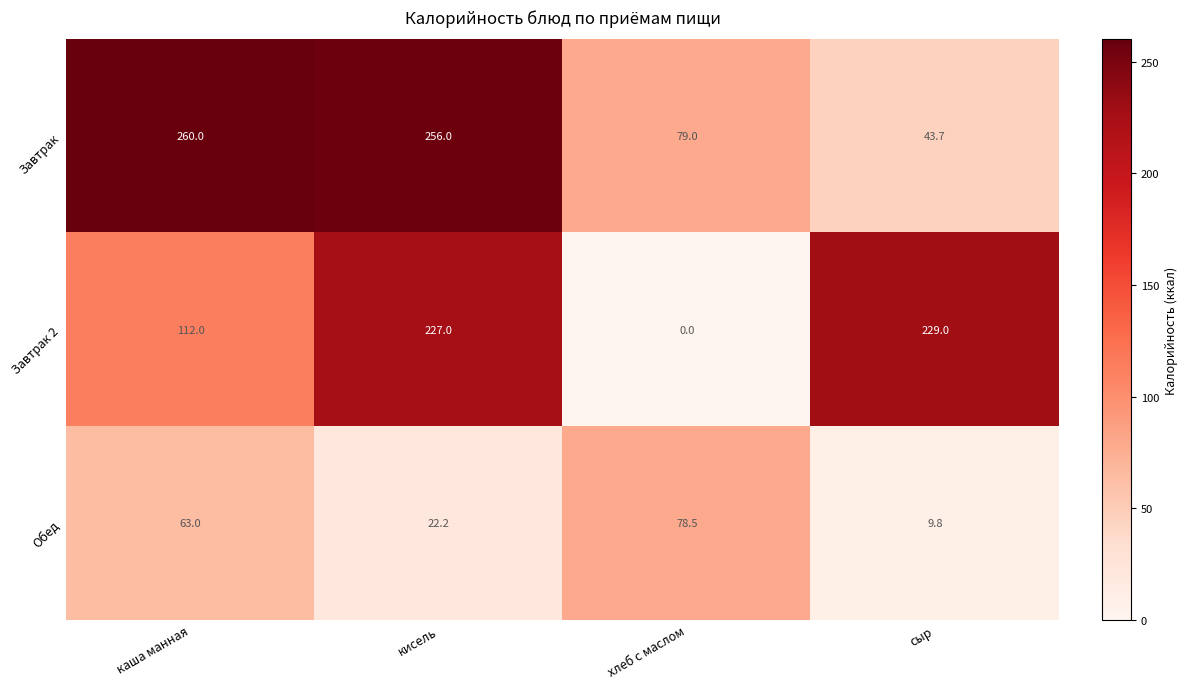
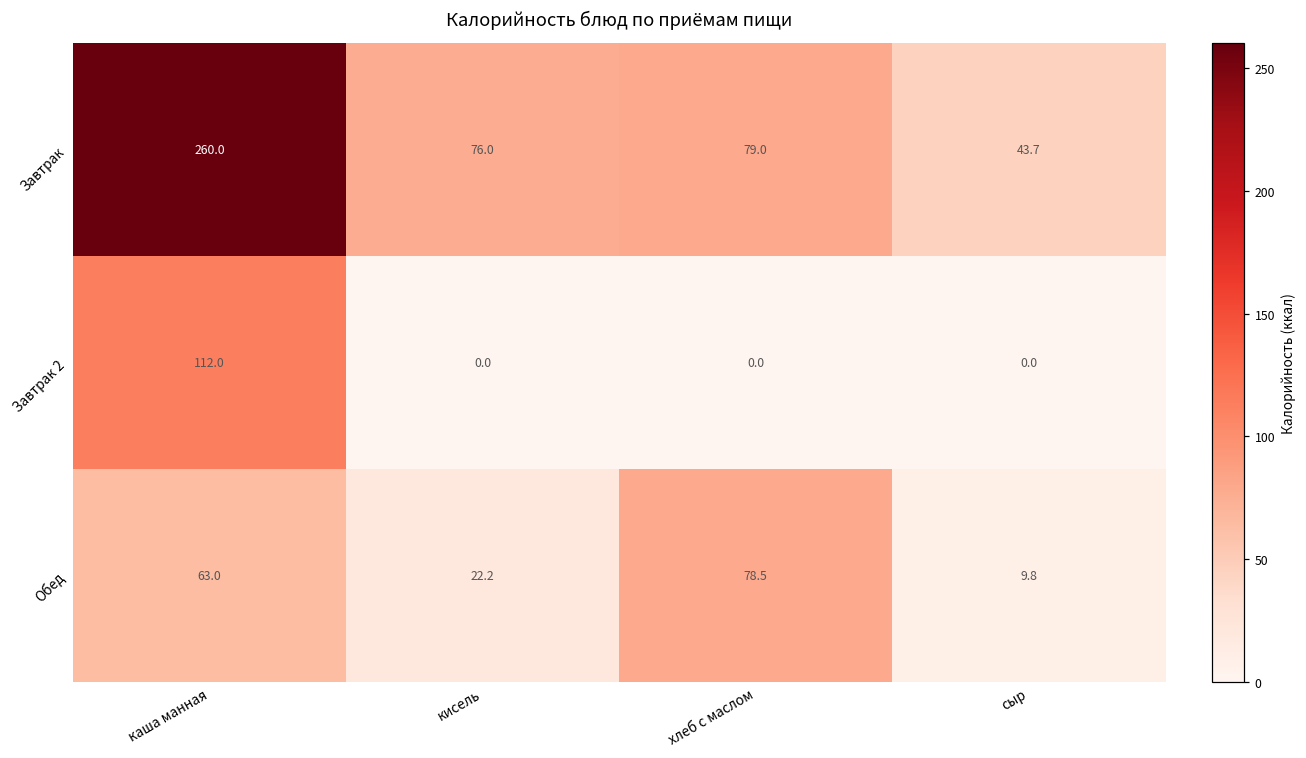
Завтрак, кисель: 256.0 -> 76.0
Завтрак 2, кисель: 227.0 -> 0.0
Завтрак 2, сыр: 229.0 -> 0.0
